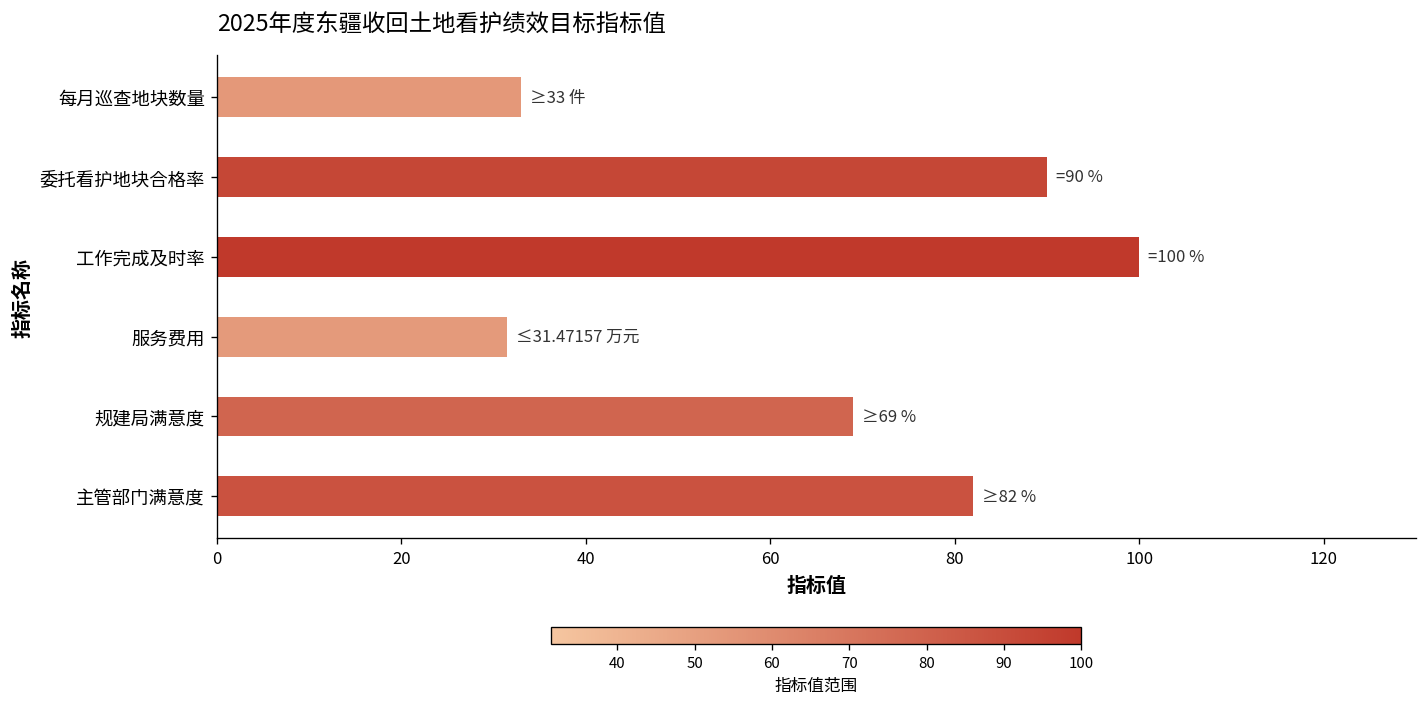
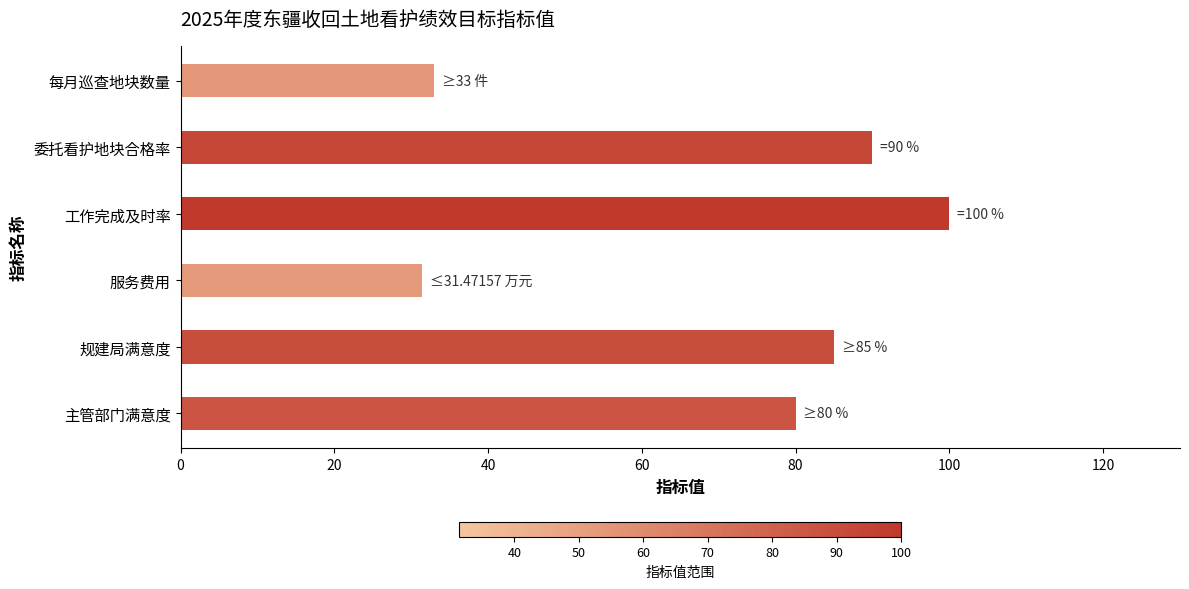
规建局满意度: 69 % -> 85 %
主管部门满意度: 82 % -> 80 %
